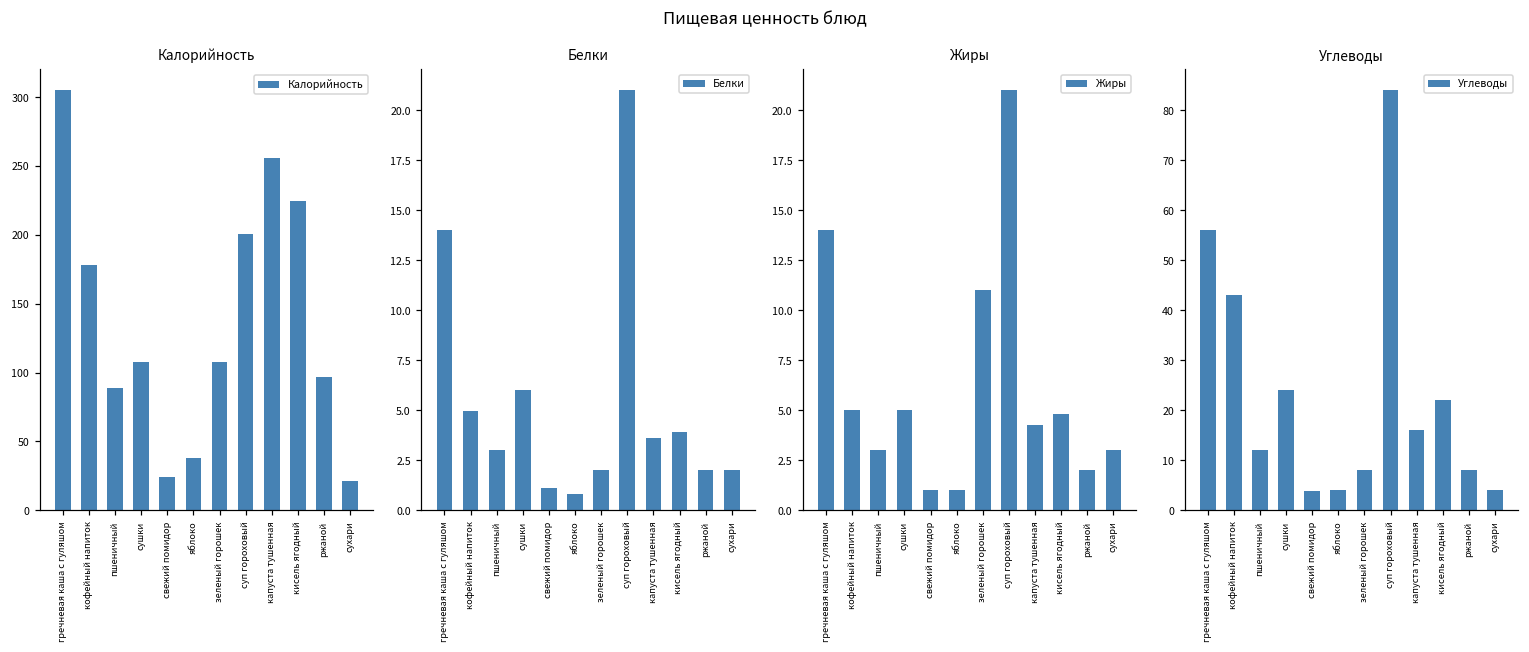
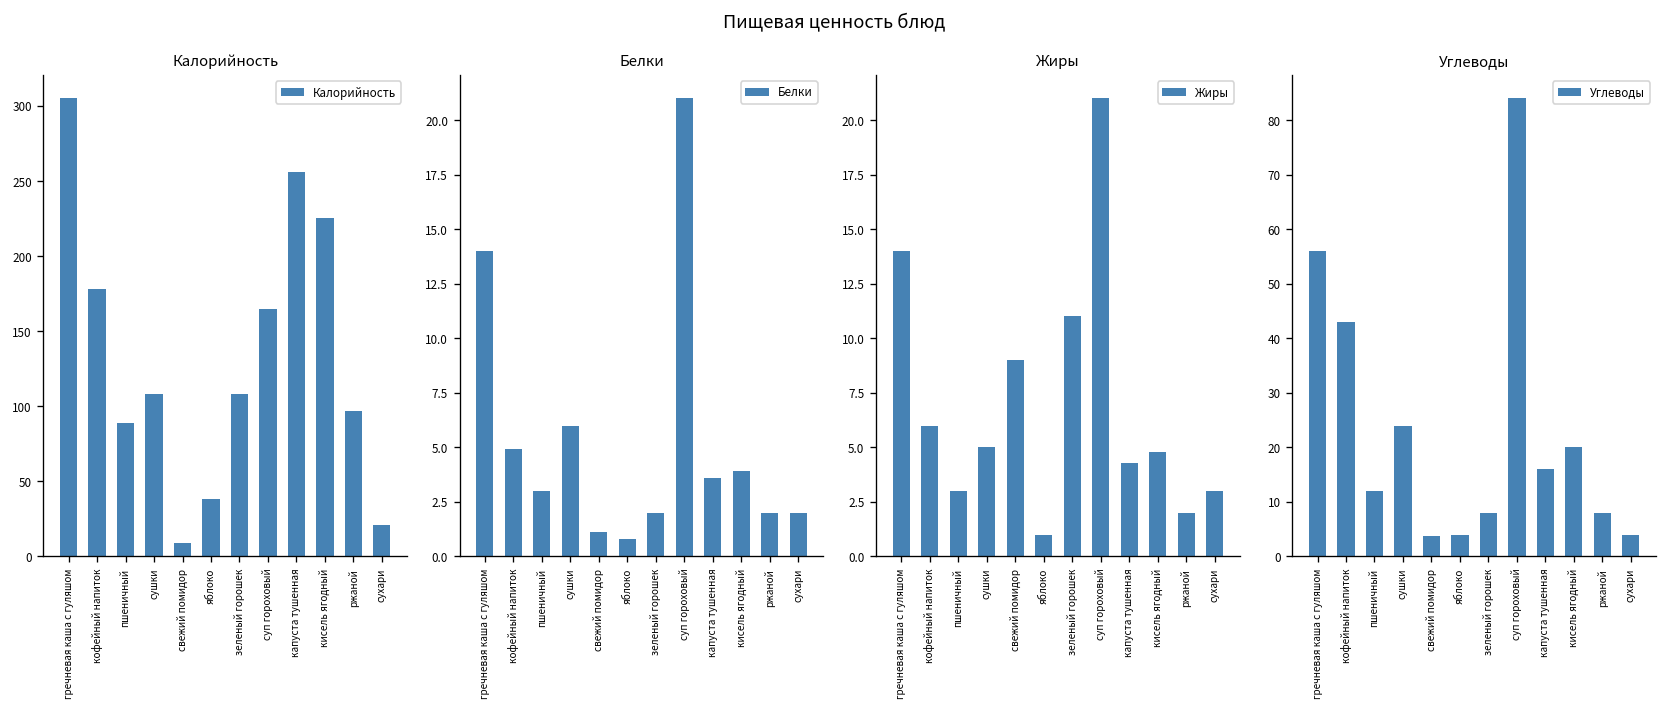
Калорийность, свежий помидор: 24 -> 9
Калорийность, суп гороховый: 201 -> 165
Жиры, кофейный напиток: 5 -> 6
Жиры, свежий помидор: 1 -> 9
Углеводы, кисель ягодный: 22 -> 20
